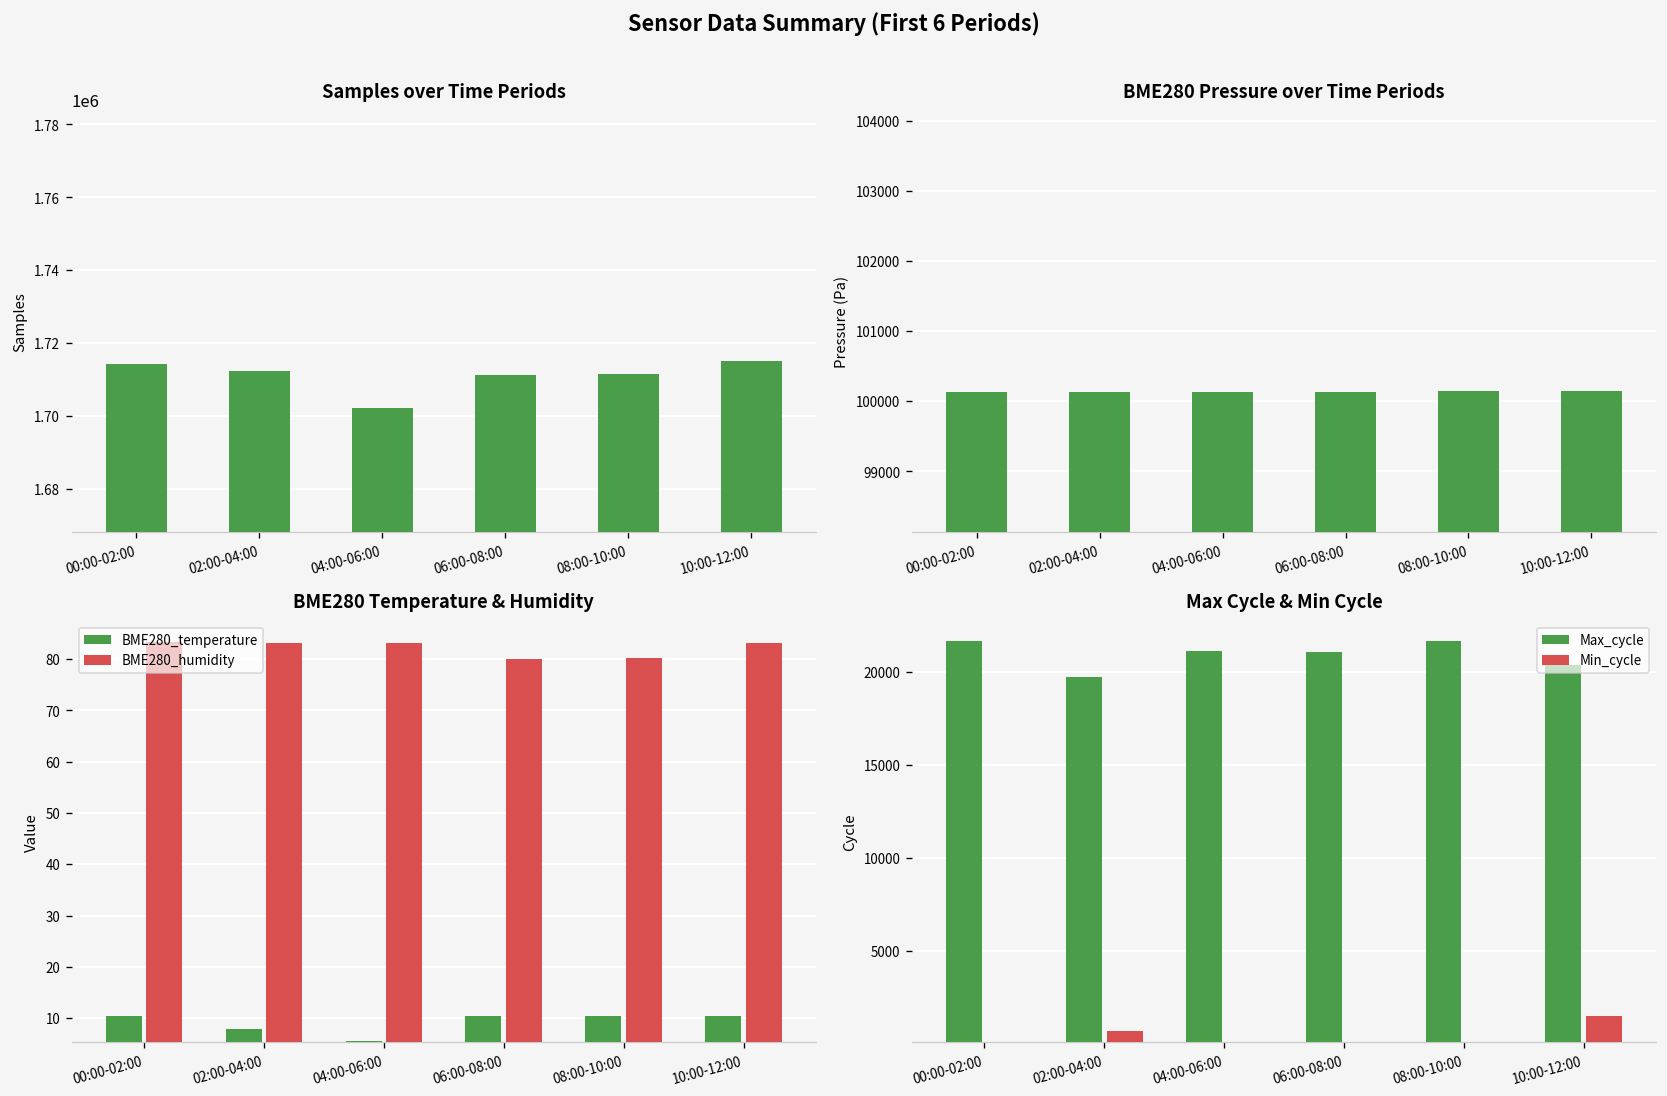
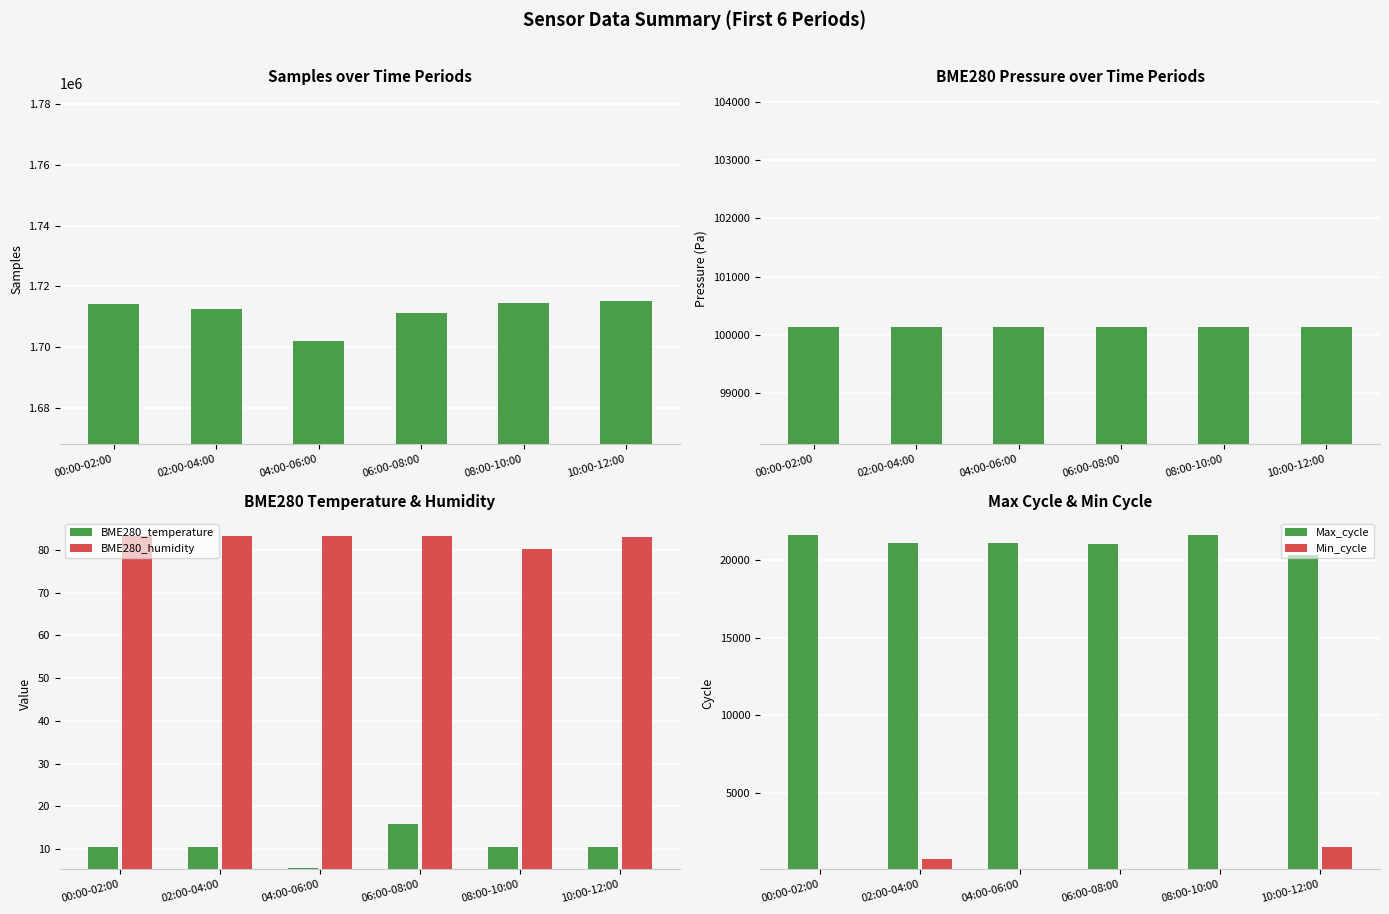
Samples over Time Periods, 08:00-10:00: 1711000 -> 1715000
BME280 Temperature & Humidity, BME280_temperature, 02:00-04:00: 8 -> 10
BME280 Temperature & Humidity, BME280_temperature, 06:00-08:00: 10 -> 16
BME280 Temperature & Humidity, BME280_humidity, 06:00-08:00: 80 -> 83
Max Cycle & Min Cycle, Max_cycle, 02:00-04:00: 19700 -> 21100
